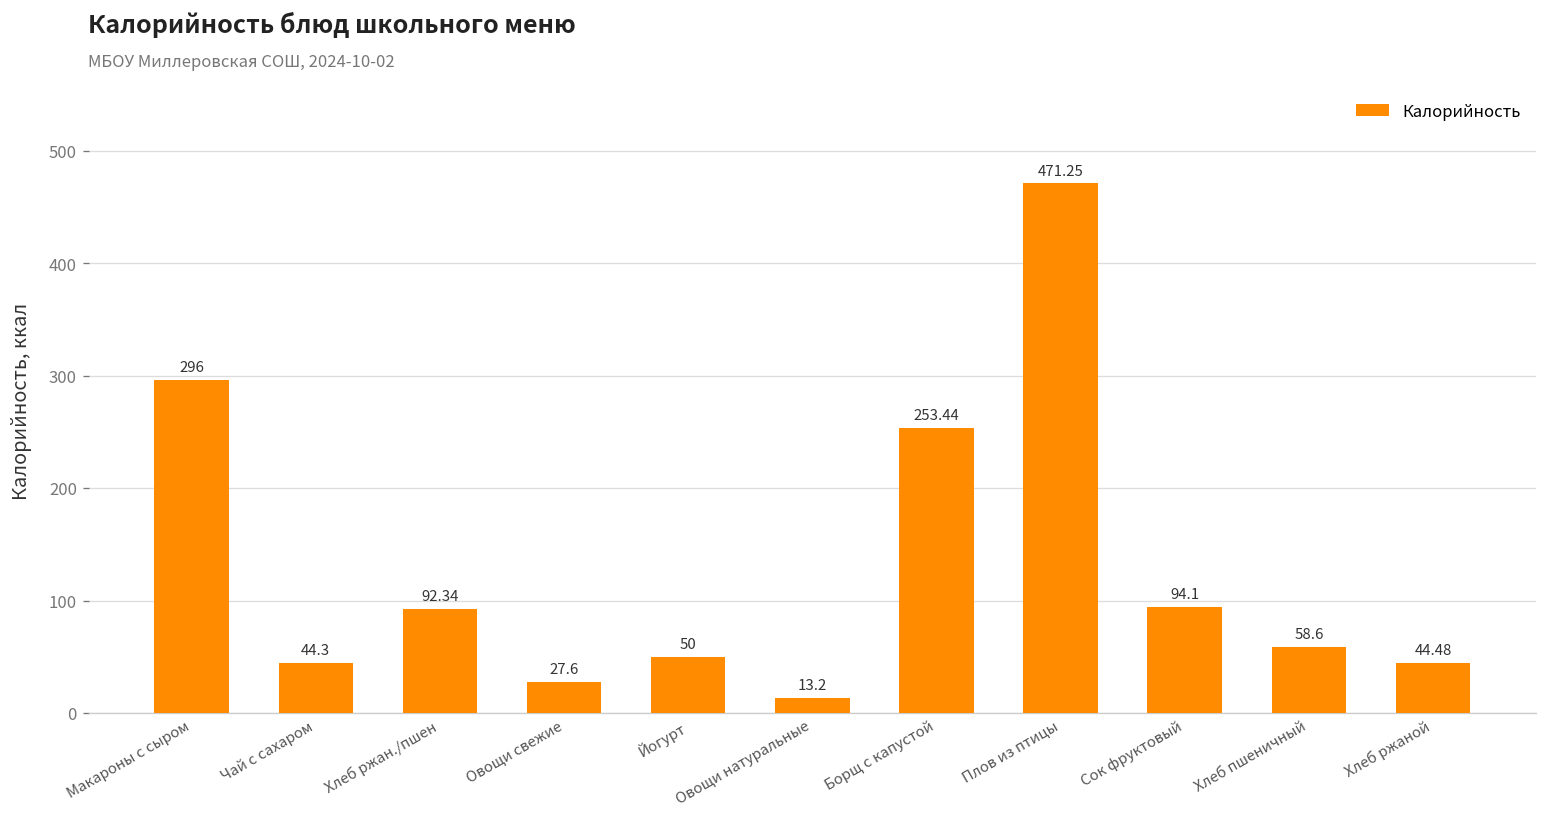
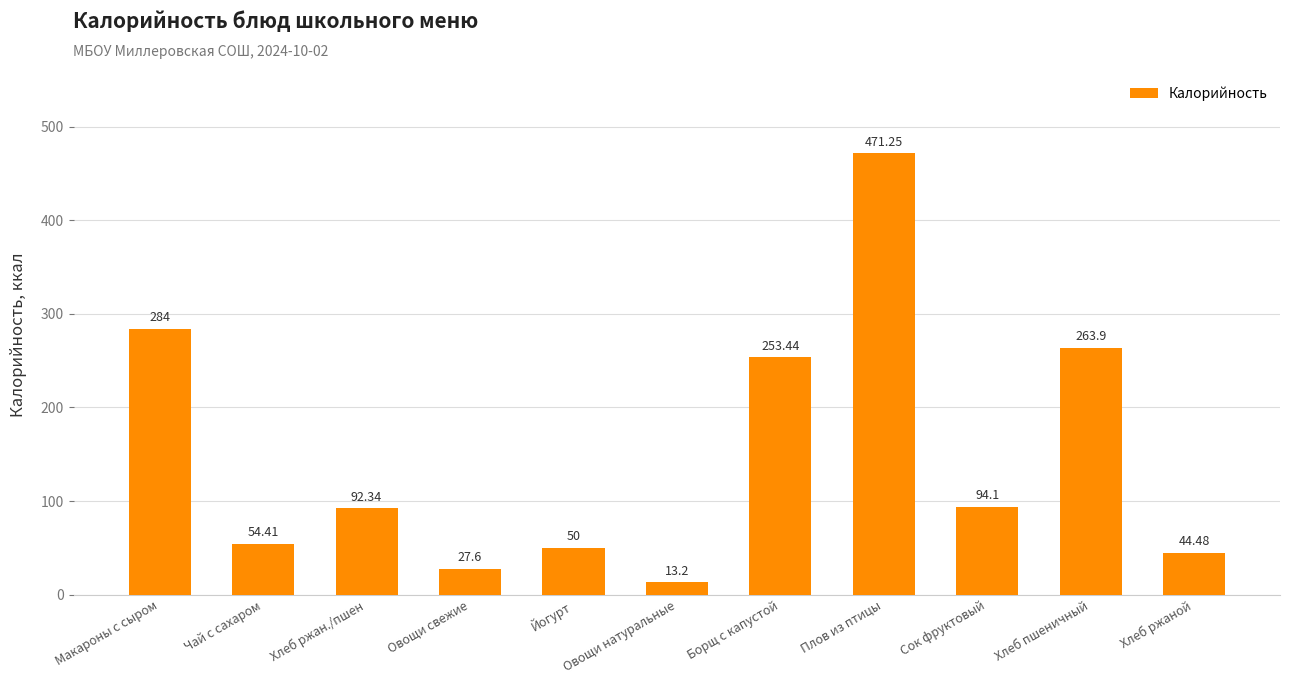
Макароны с сыром: 296 -> 284
Чай с сахаром: 44.3 -> 54.41
Хлеб пшеничный: 58.6 -> 263.9
